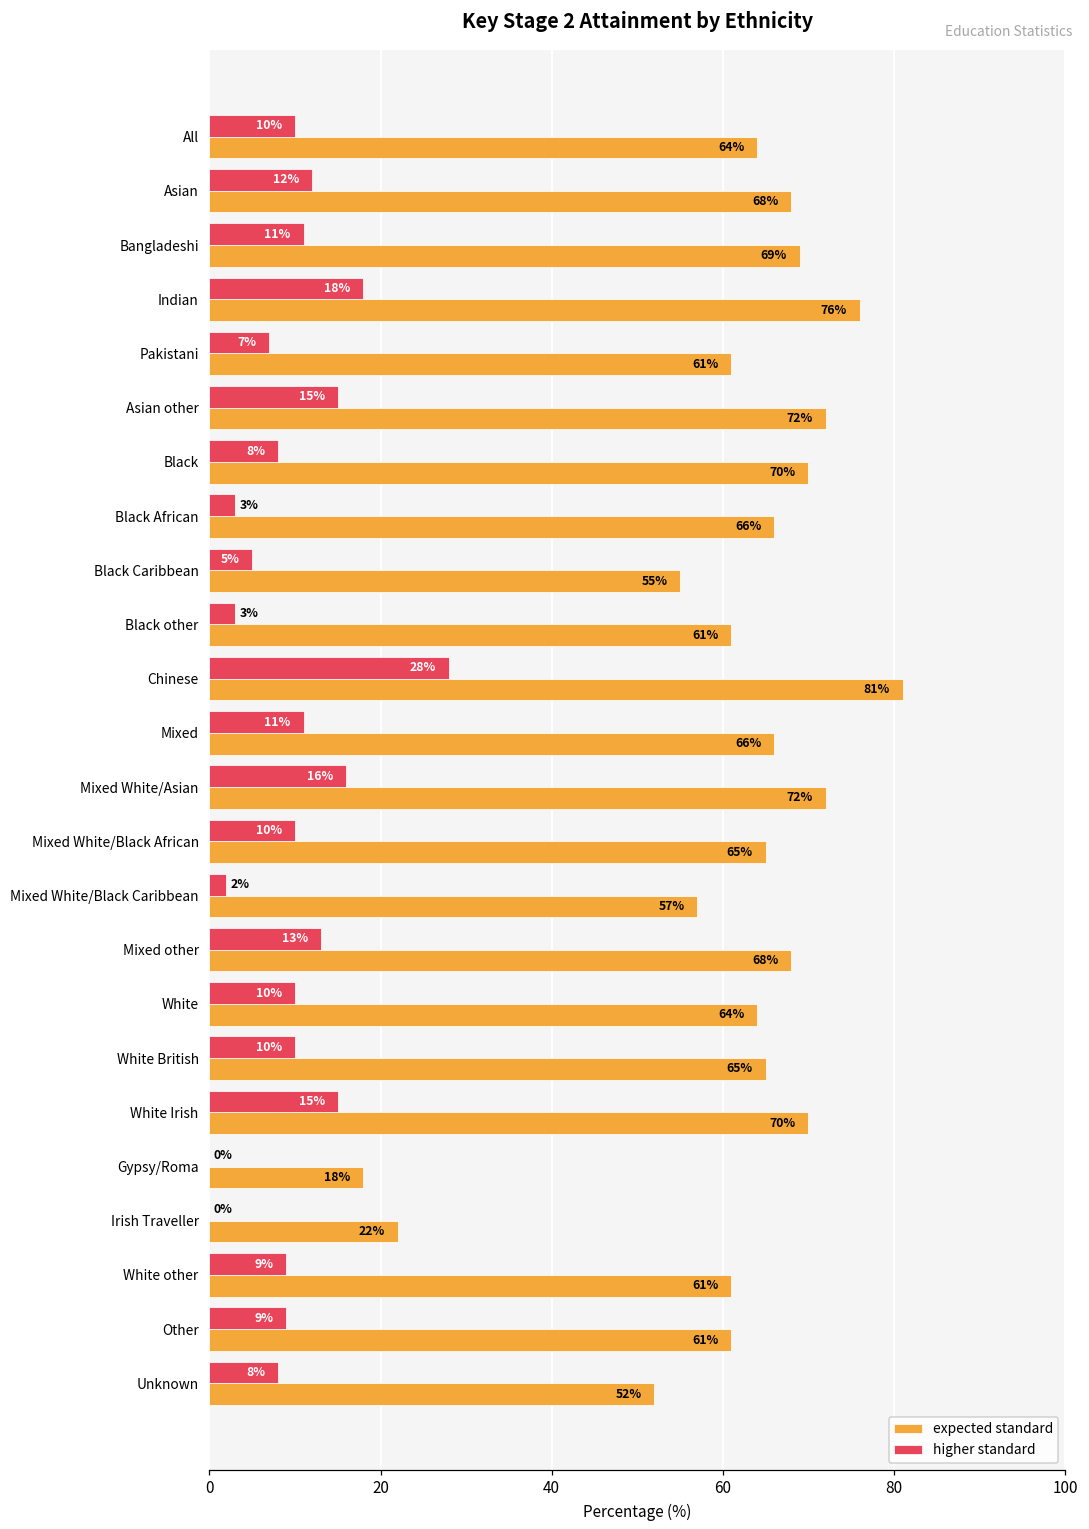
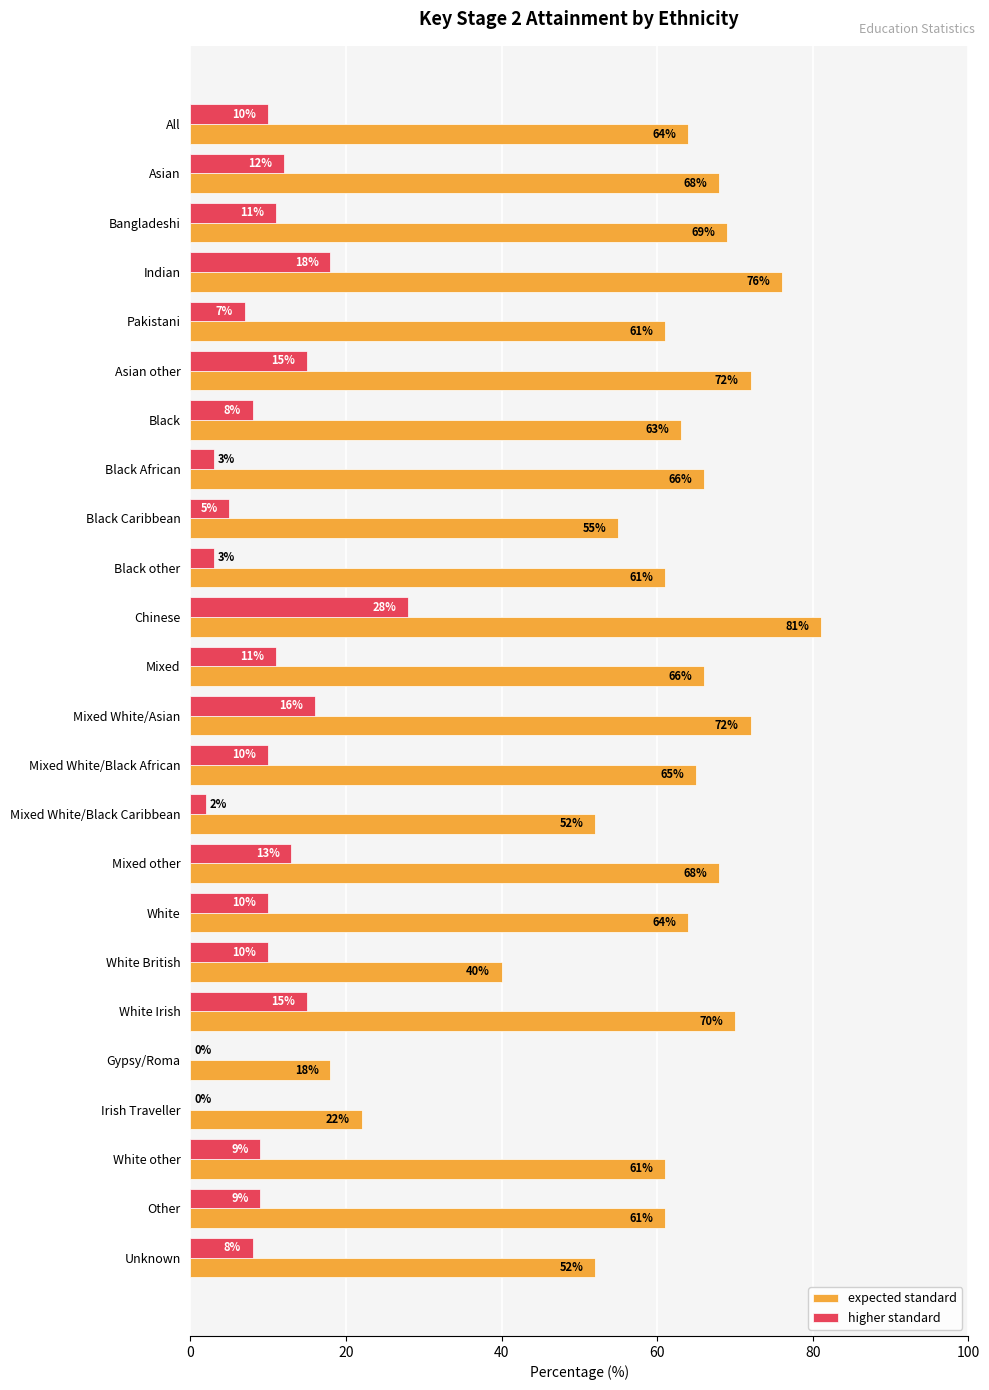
expected standard, Black: 70% -> 63%
expected standard, Mixed White/Black Caribbean: 57% -> 52%
expected standard, White British: 65% -> 40%
